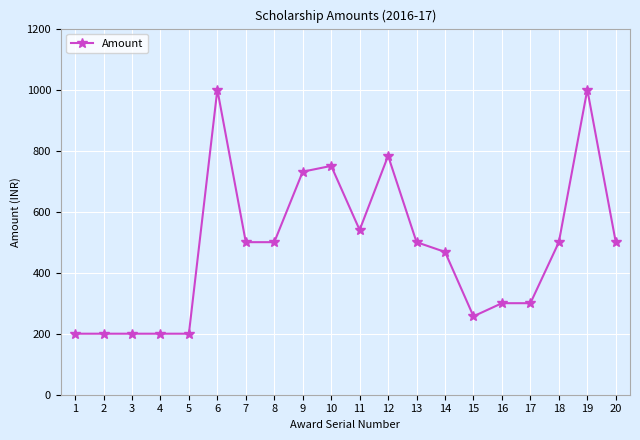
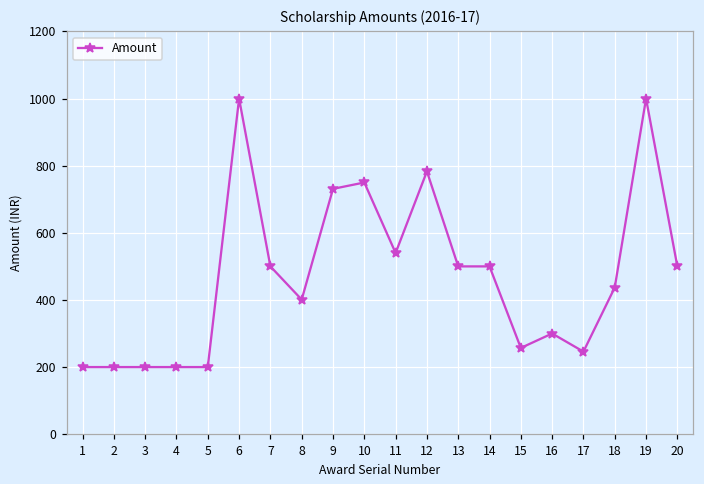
8: 500 -> 400
14: 470 -> 500
17: 300 -> 250
18: 500 -> 440
